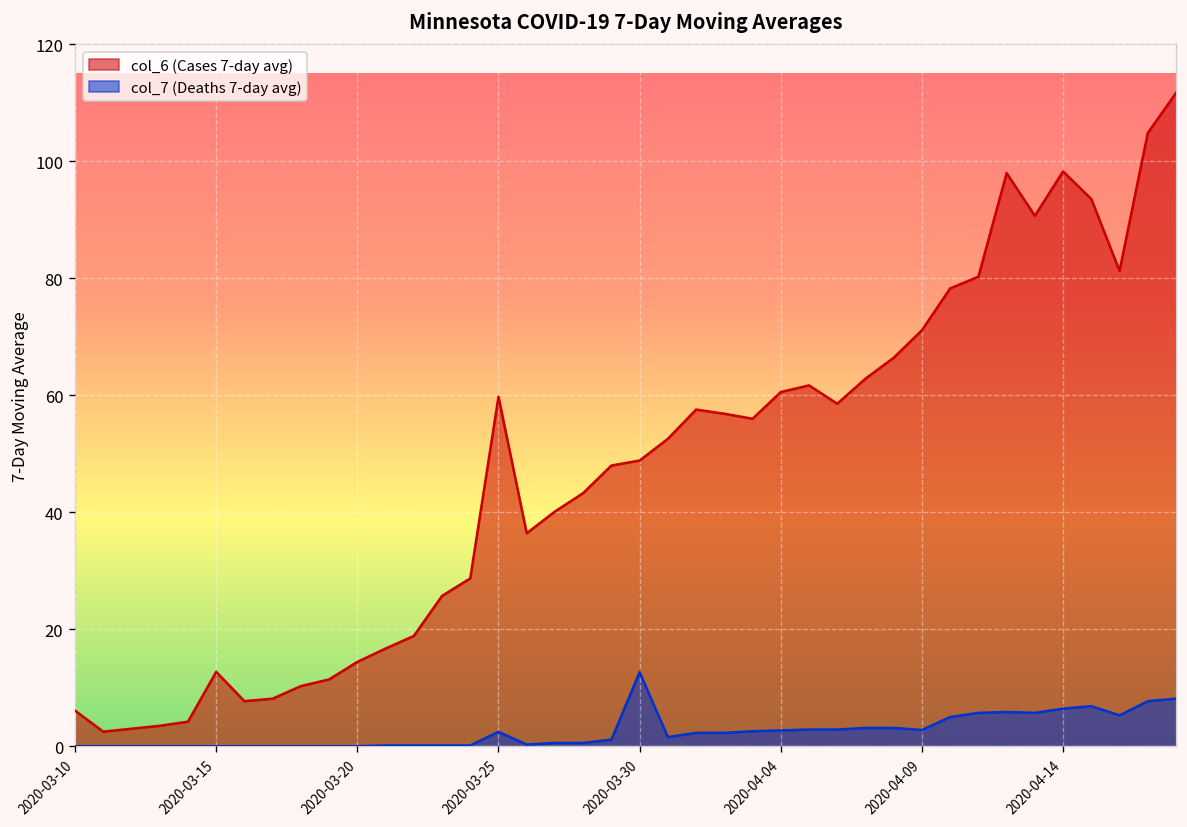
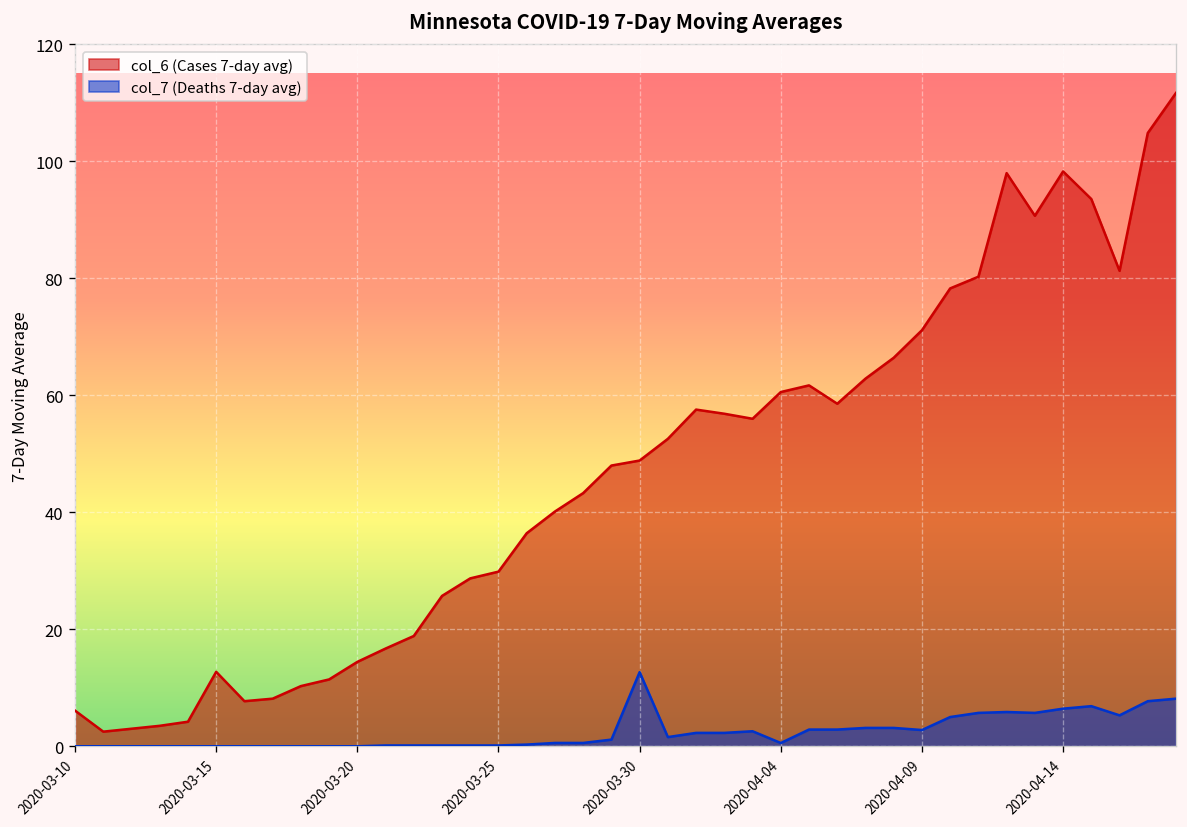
col_6 (Cases 7-day avg), 2020-03-25: 60 -> 30
col_7 (Deaths 7-day avg), 2020-03-25: 2 -> 0
col_7 (Deaths 7-day avg), 2020-04-04: 3 -> 1
